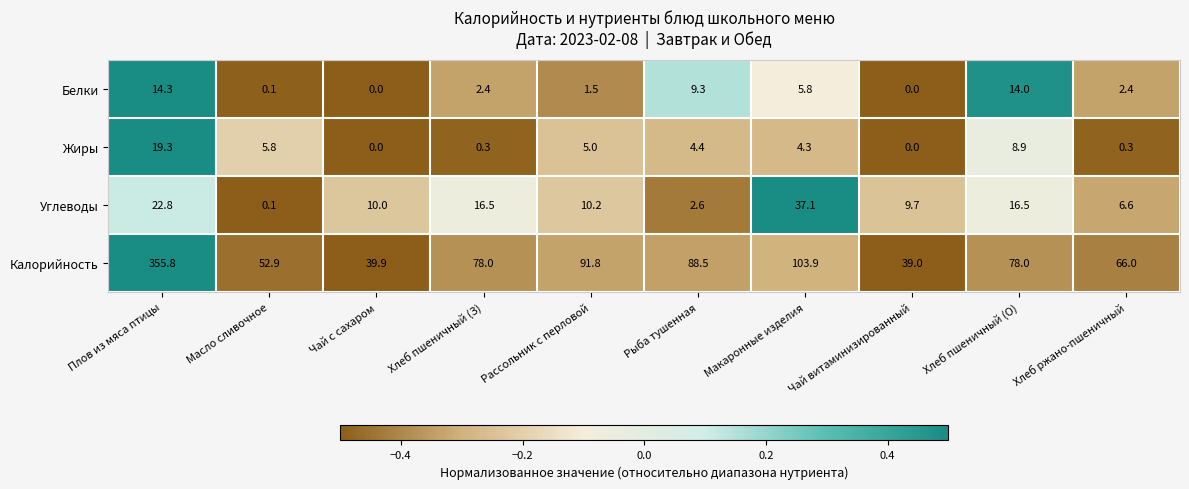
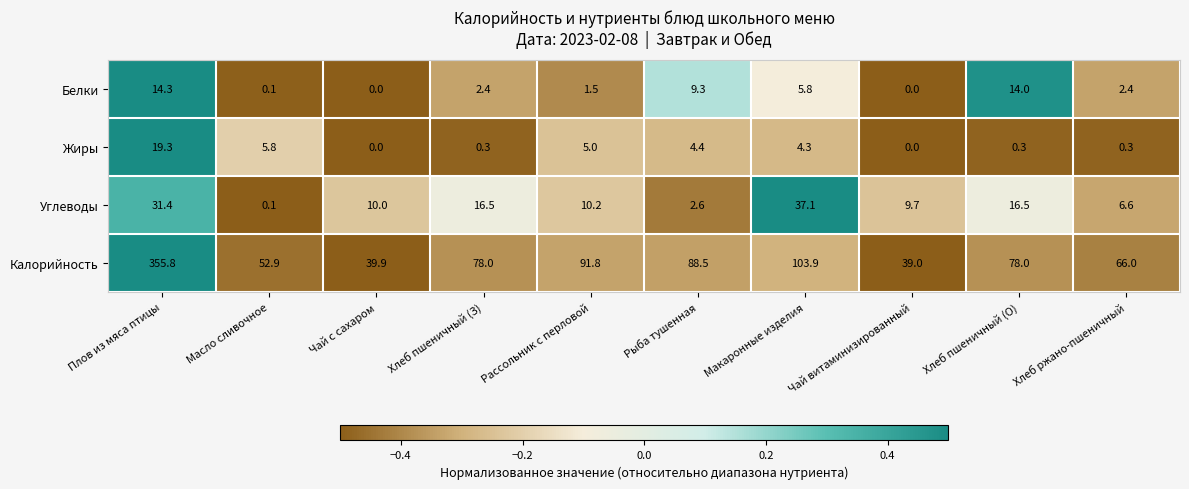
Жиры, Хлеб пшеничный (О): 8.9 -> 0.3
Углеводы, Плов из мяса птицы: 22.8 -> 31.4
